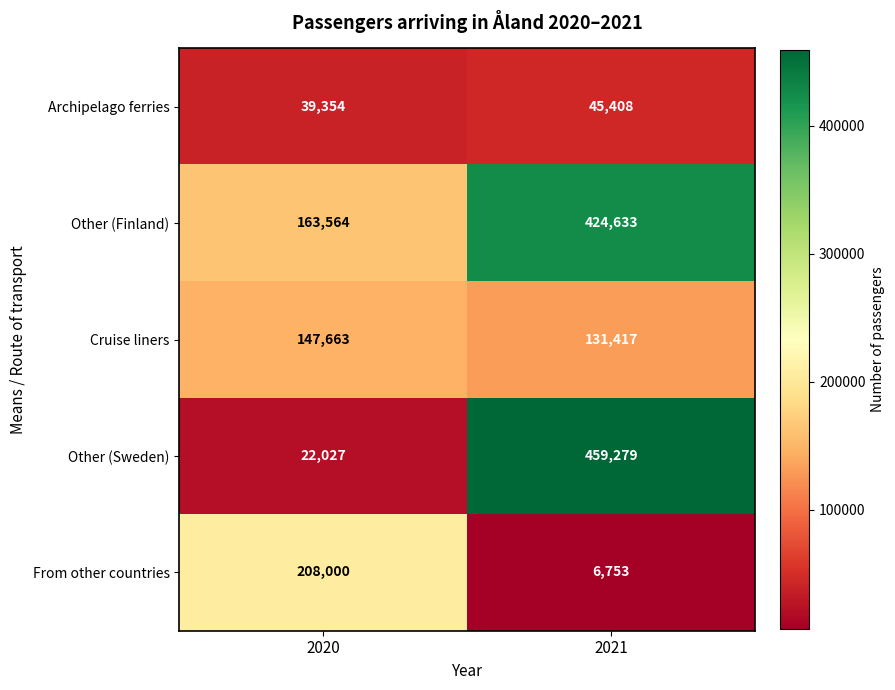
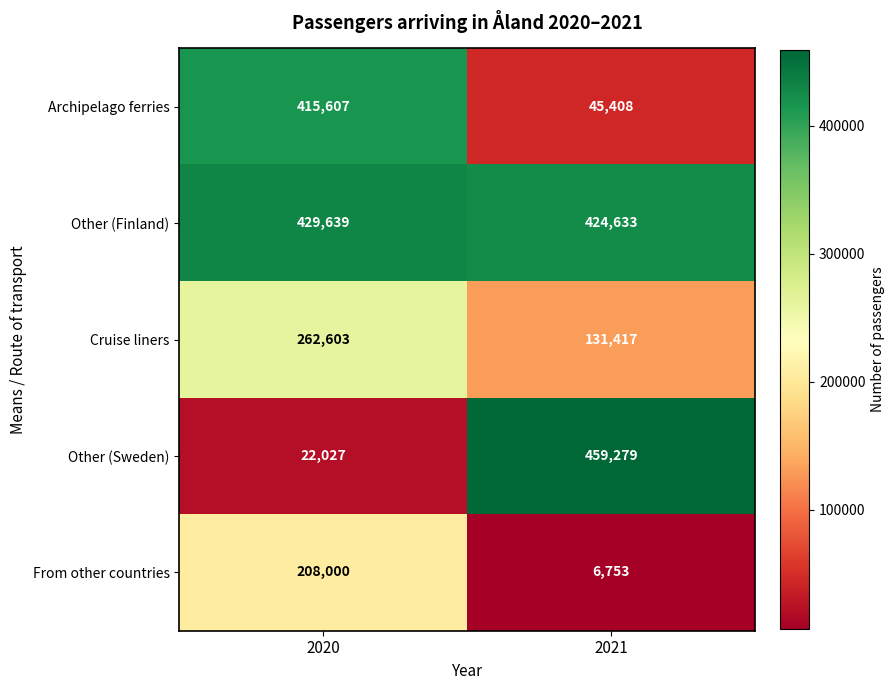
Archipelago ferries, 2020: 39,354 -> 415,607
Other (Finland), 2020: 163,564 -> 429,639
Cruise liners, 2020: 147,663 -> 262,603
